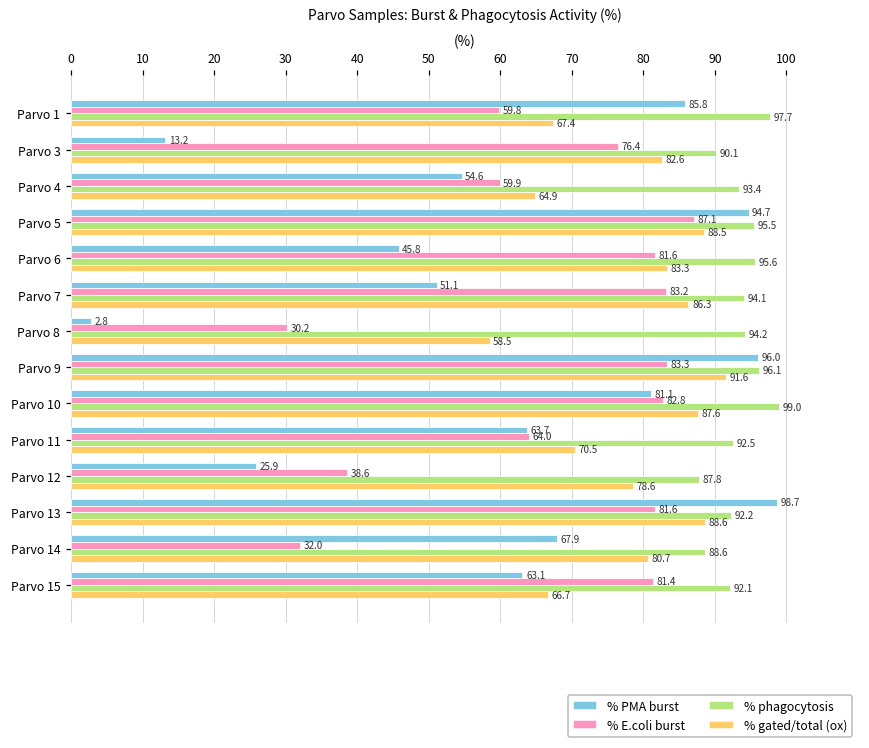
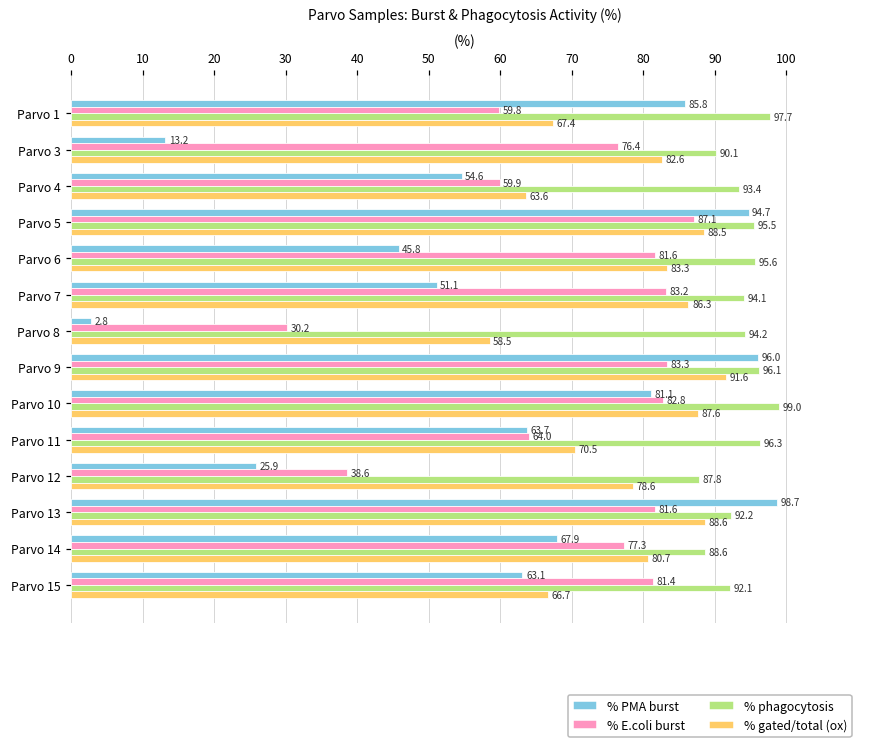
% gated/total (ox), Parvo 4: 64.9 -> 63.6
% phagocytosis, Parvo 11: 92.5 -> 96.3
% E.coli burst, Parvo 14: 32.0 -> 77.3
